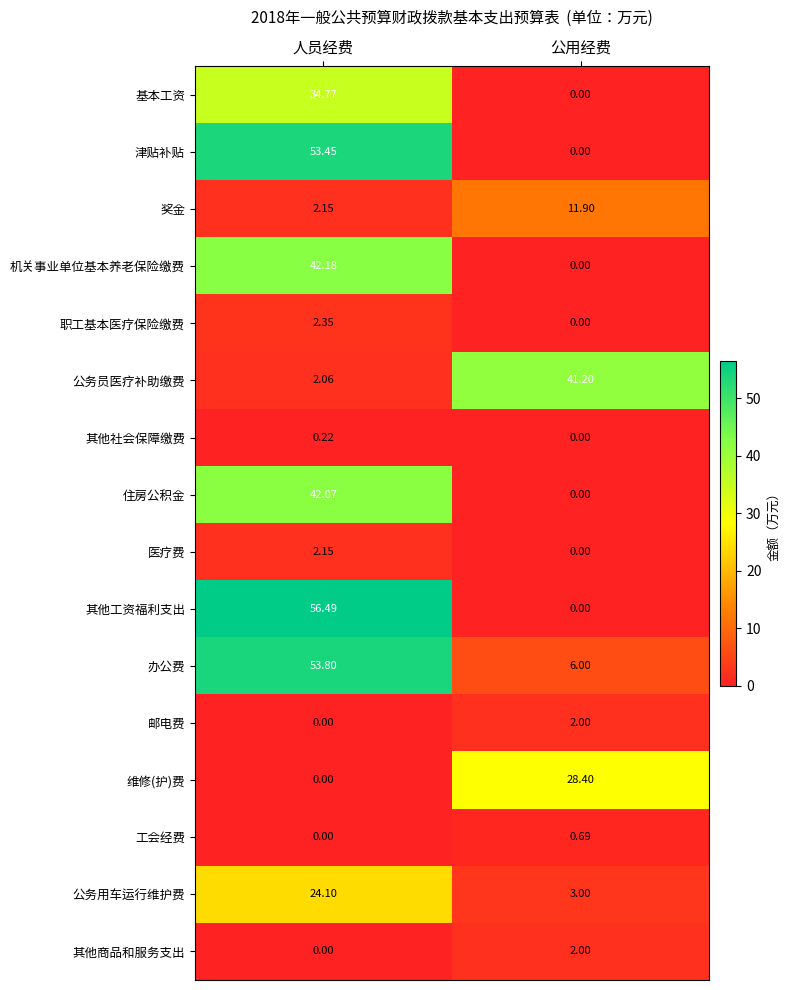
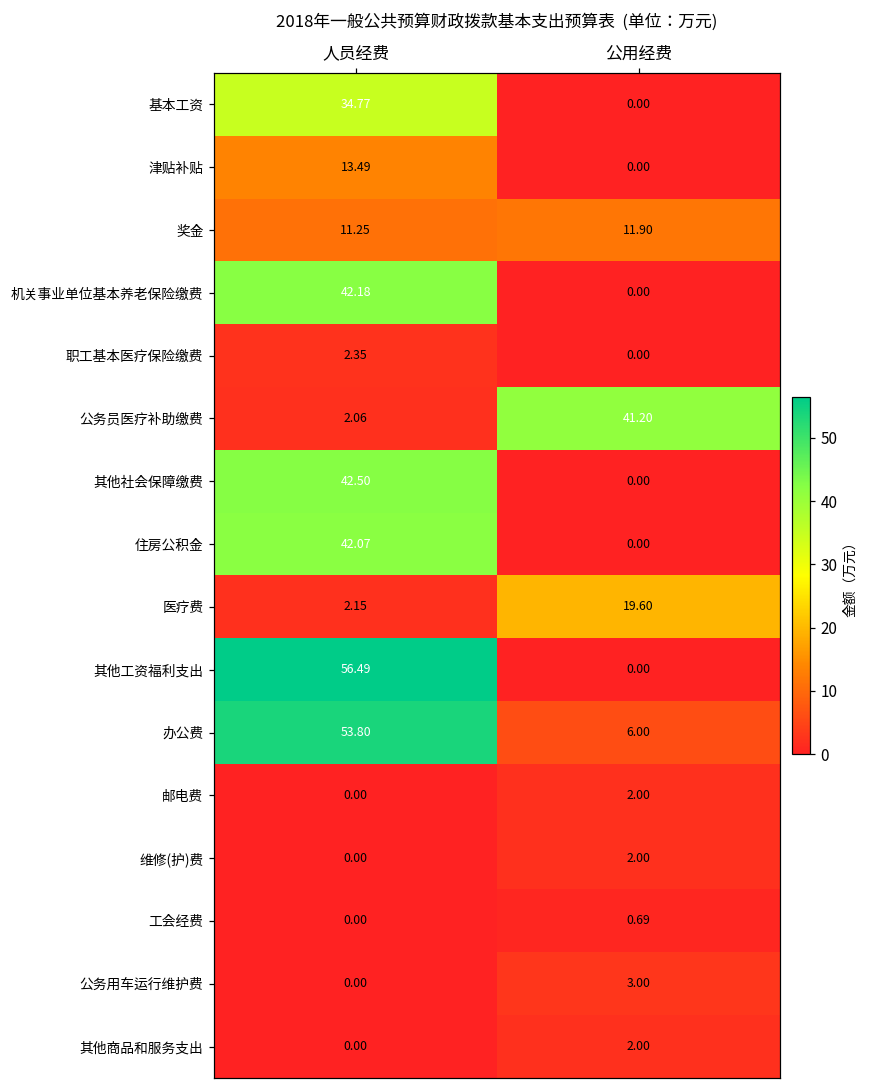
津贴补贴, 人员经费: 53.45 -> 13.49
奖金, 人员经费: 2.15 -> 11.25
其他社会保障缴费, 人员经费: 0.22 -> 42.50
医疗费, 公用经费: 0.00 -> 19.60
维修(护)费, 公用经费: 28.40 -> 2.00
公务用车运行维护费, 人员经费: 24.10 -> 0.00
